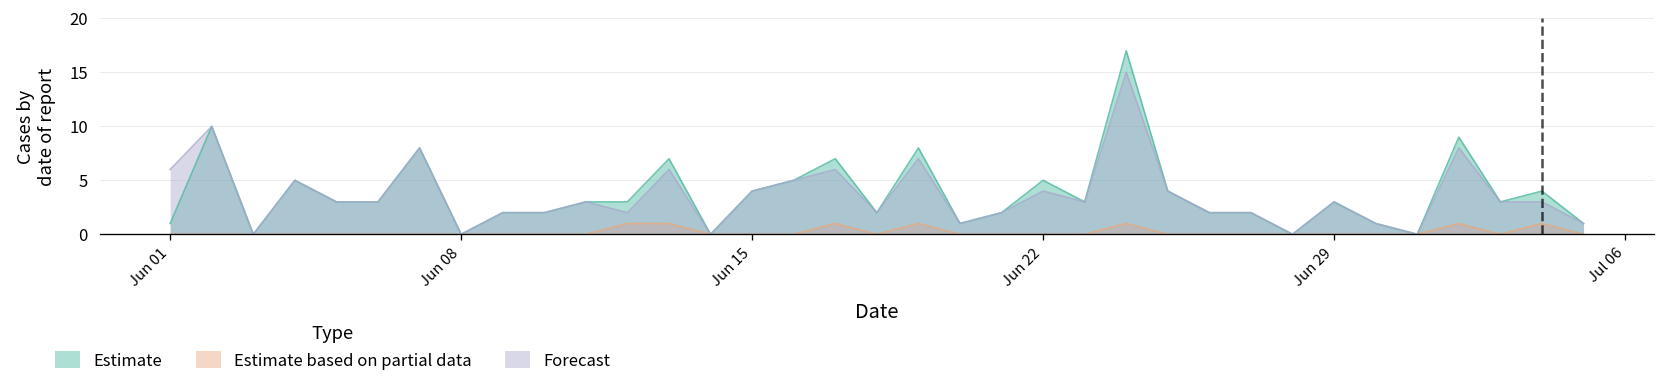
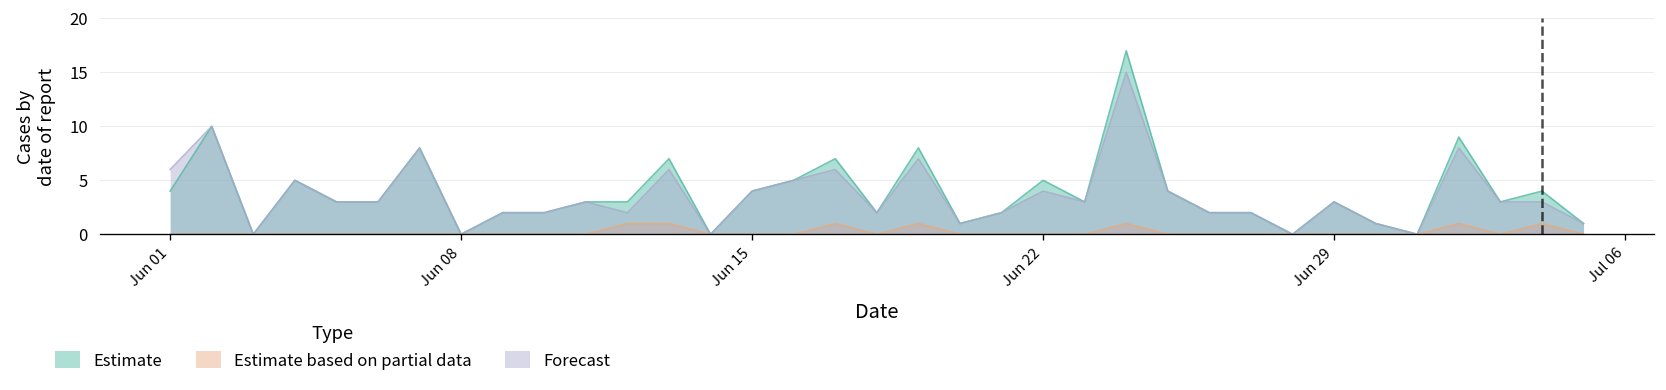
Estimate, Jun 01: 1 -> 4
